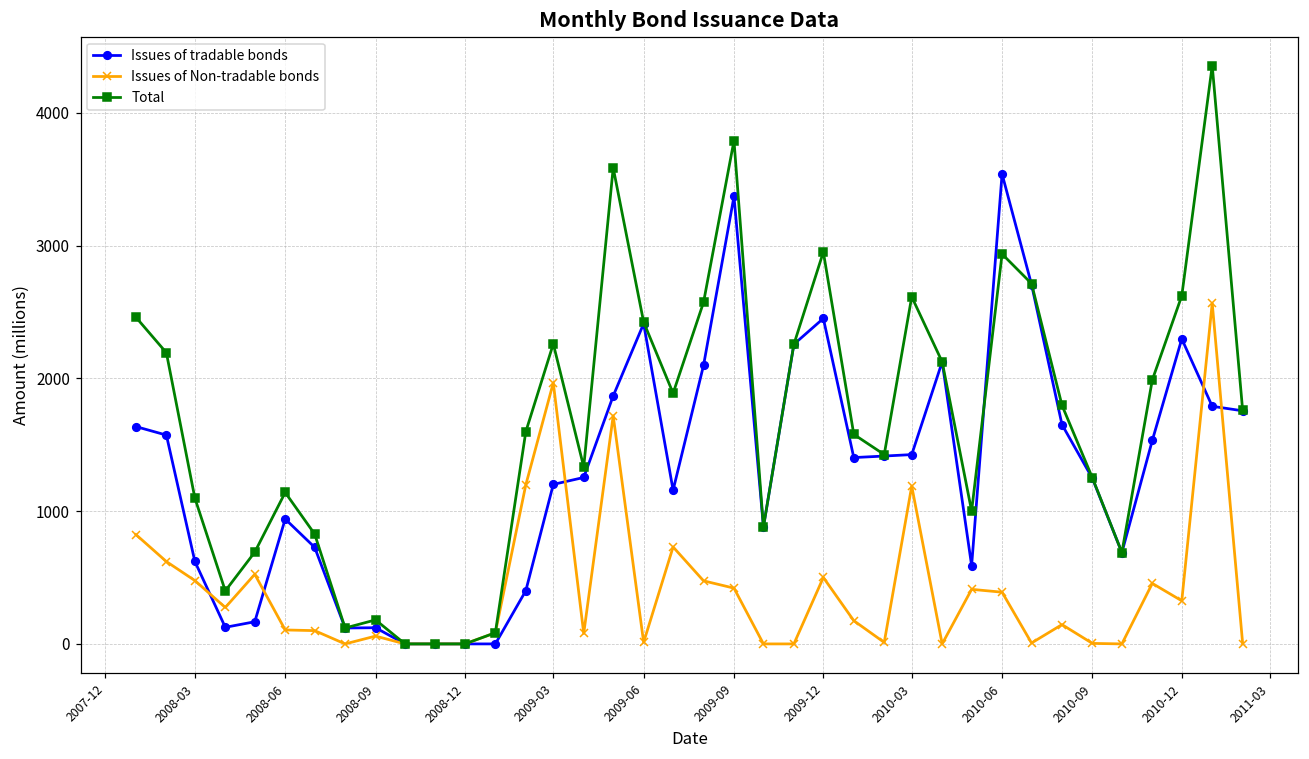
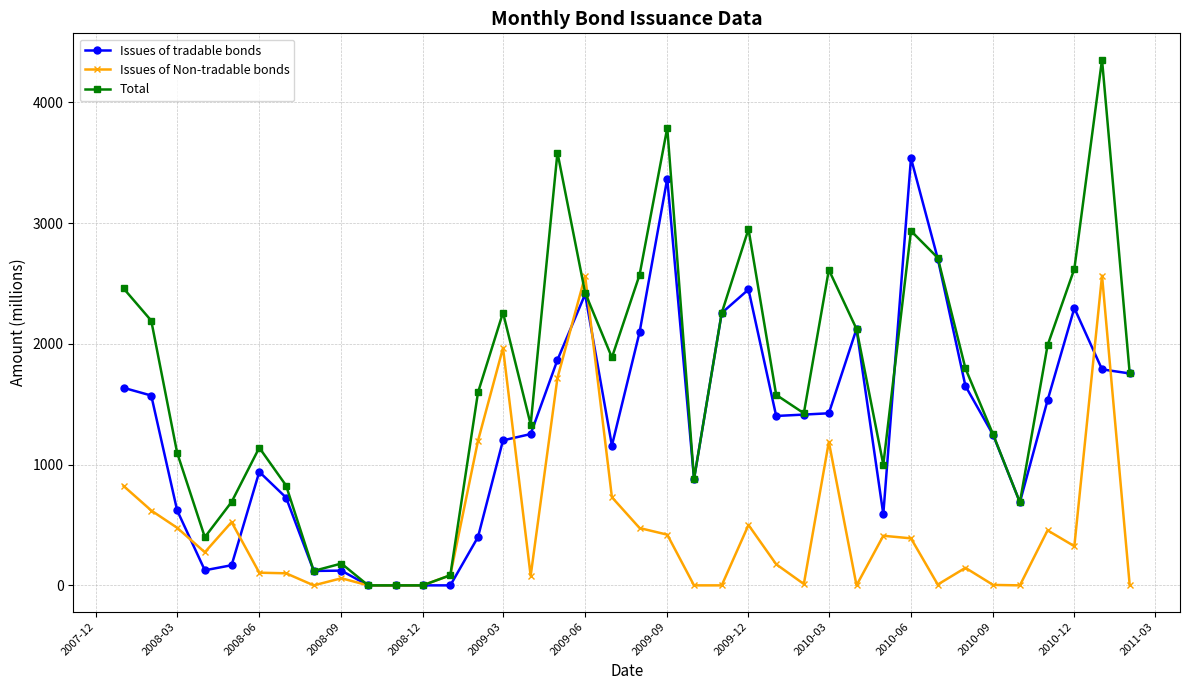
Issues of Non-tradable bonds, 2009-06: 10 -> 2560
